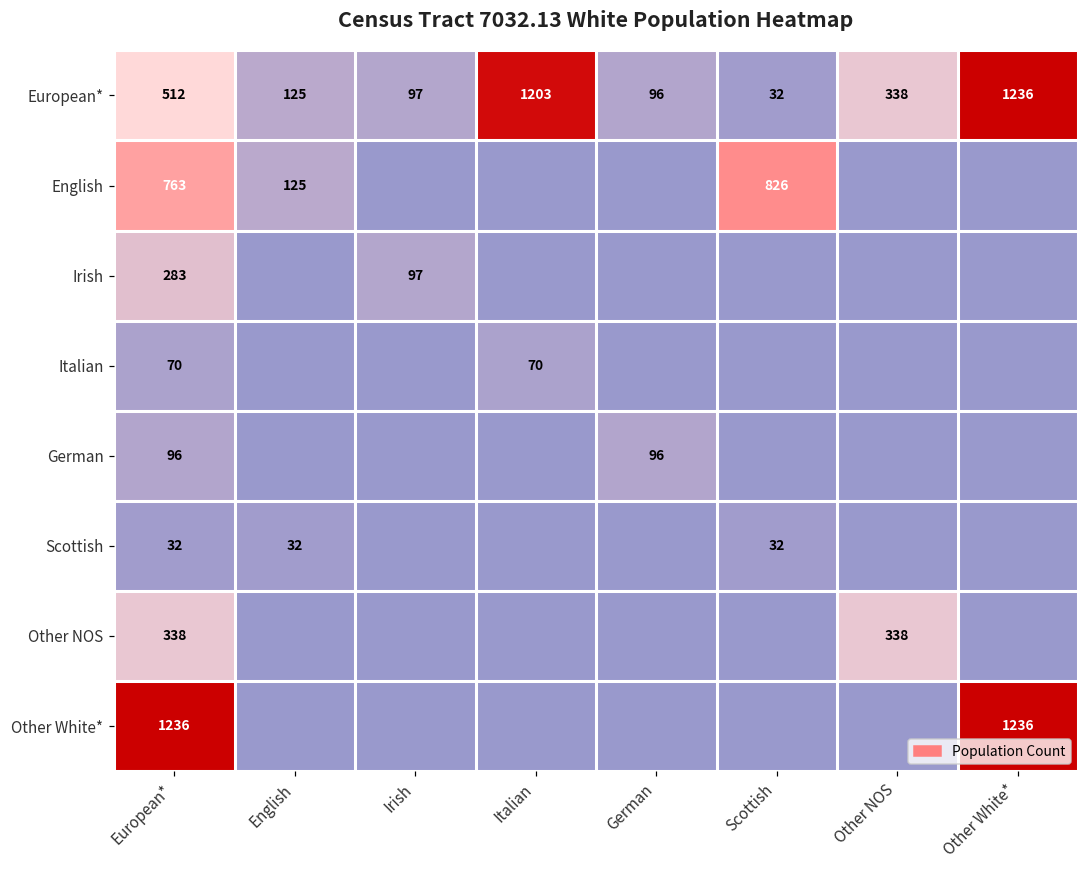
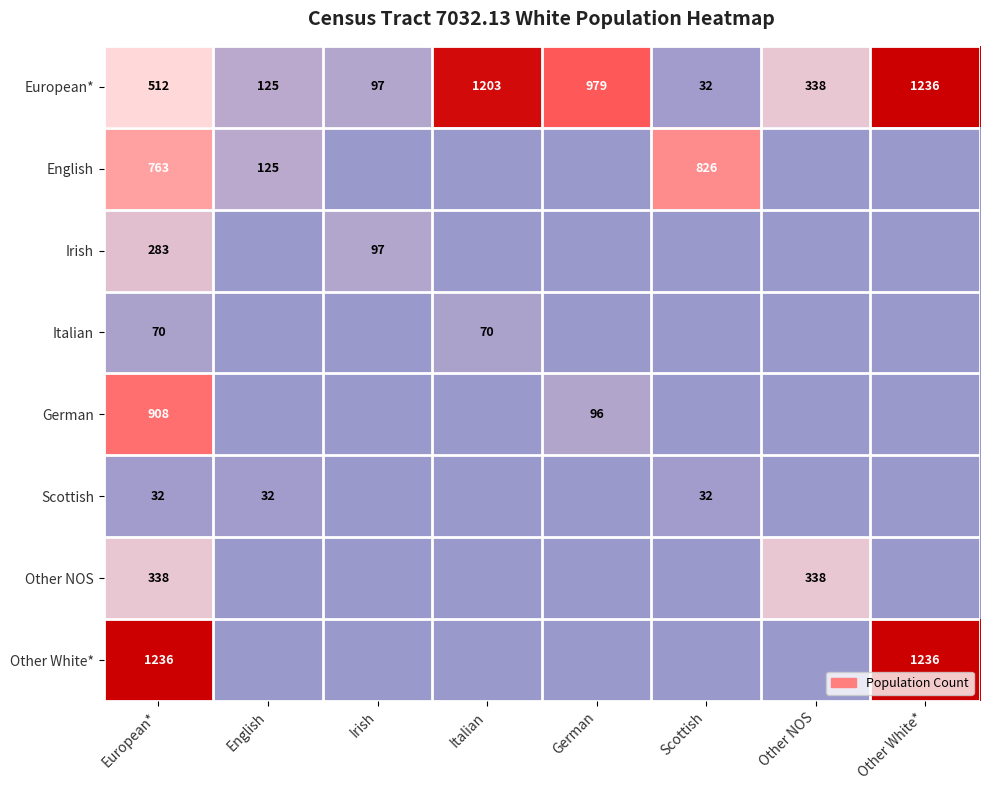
European*, German: 96 -> 979
German, European*: 96 -> 908
